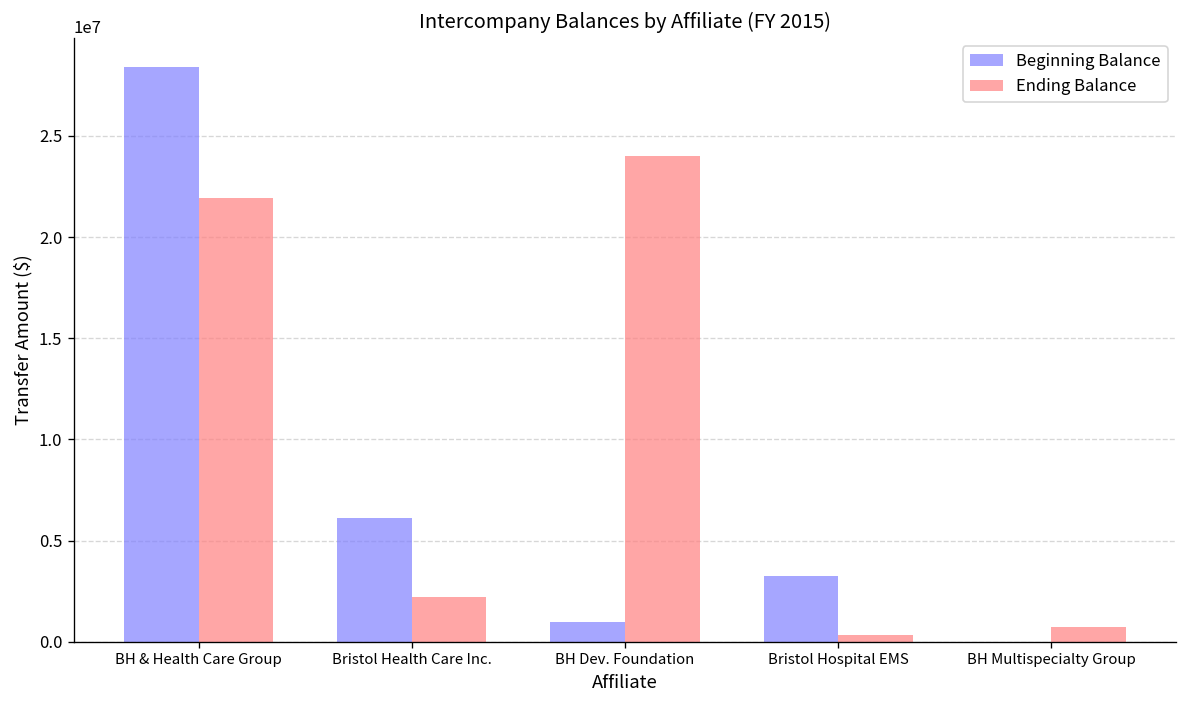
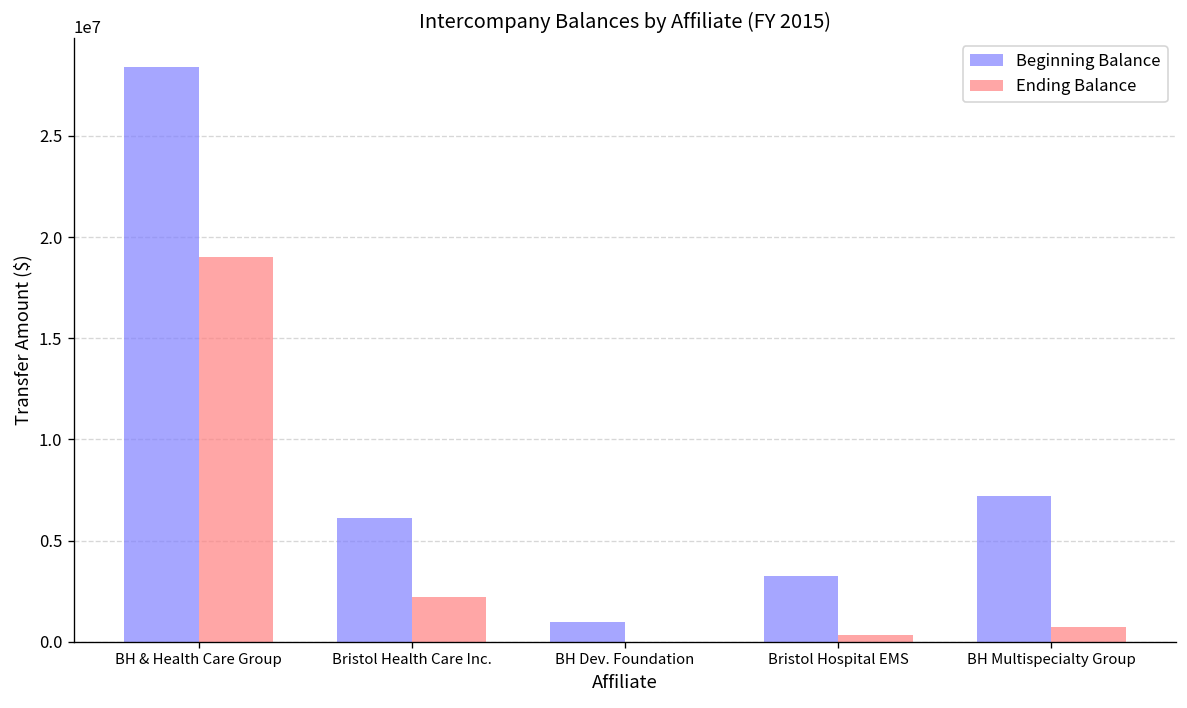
Ending Balance, BH & Health Care Group: 21900000 -> 19000000
Ending Balance, BH Dev. Foundation: 24000000 -> 0
Beginning Balance, BH Multispecialty Group: 0 -> 7200000
